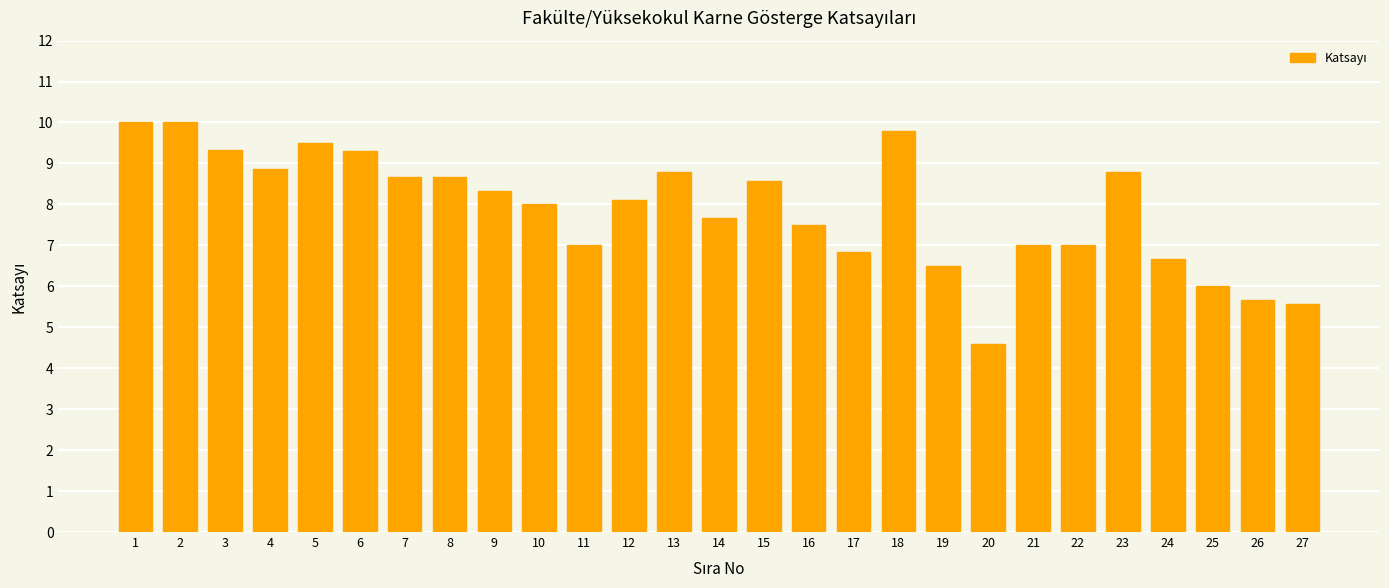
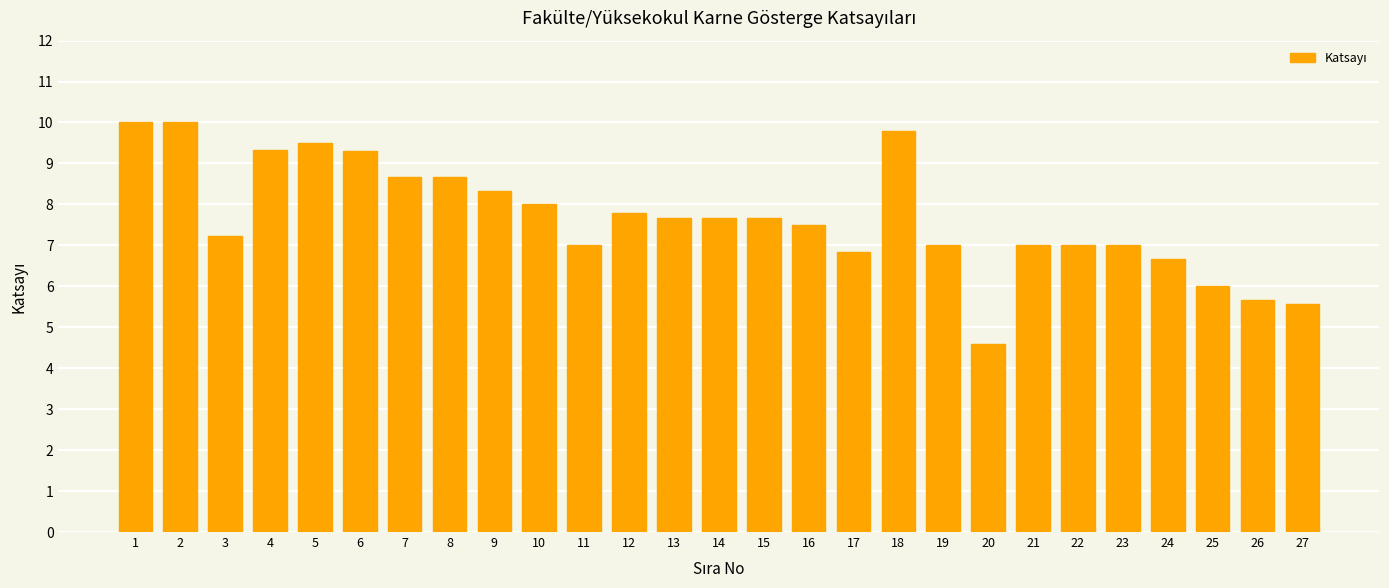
3: 9.3 -> 7.2
4: 8.9 -> 9.3
12: 8.1 -> 7.8
13: 8.8 -> 7.7
15: 8.6 -> 7.7
19: 6.5 -> 7.0
23: 8.8 -> 7.0
